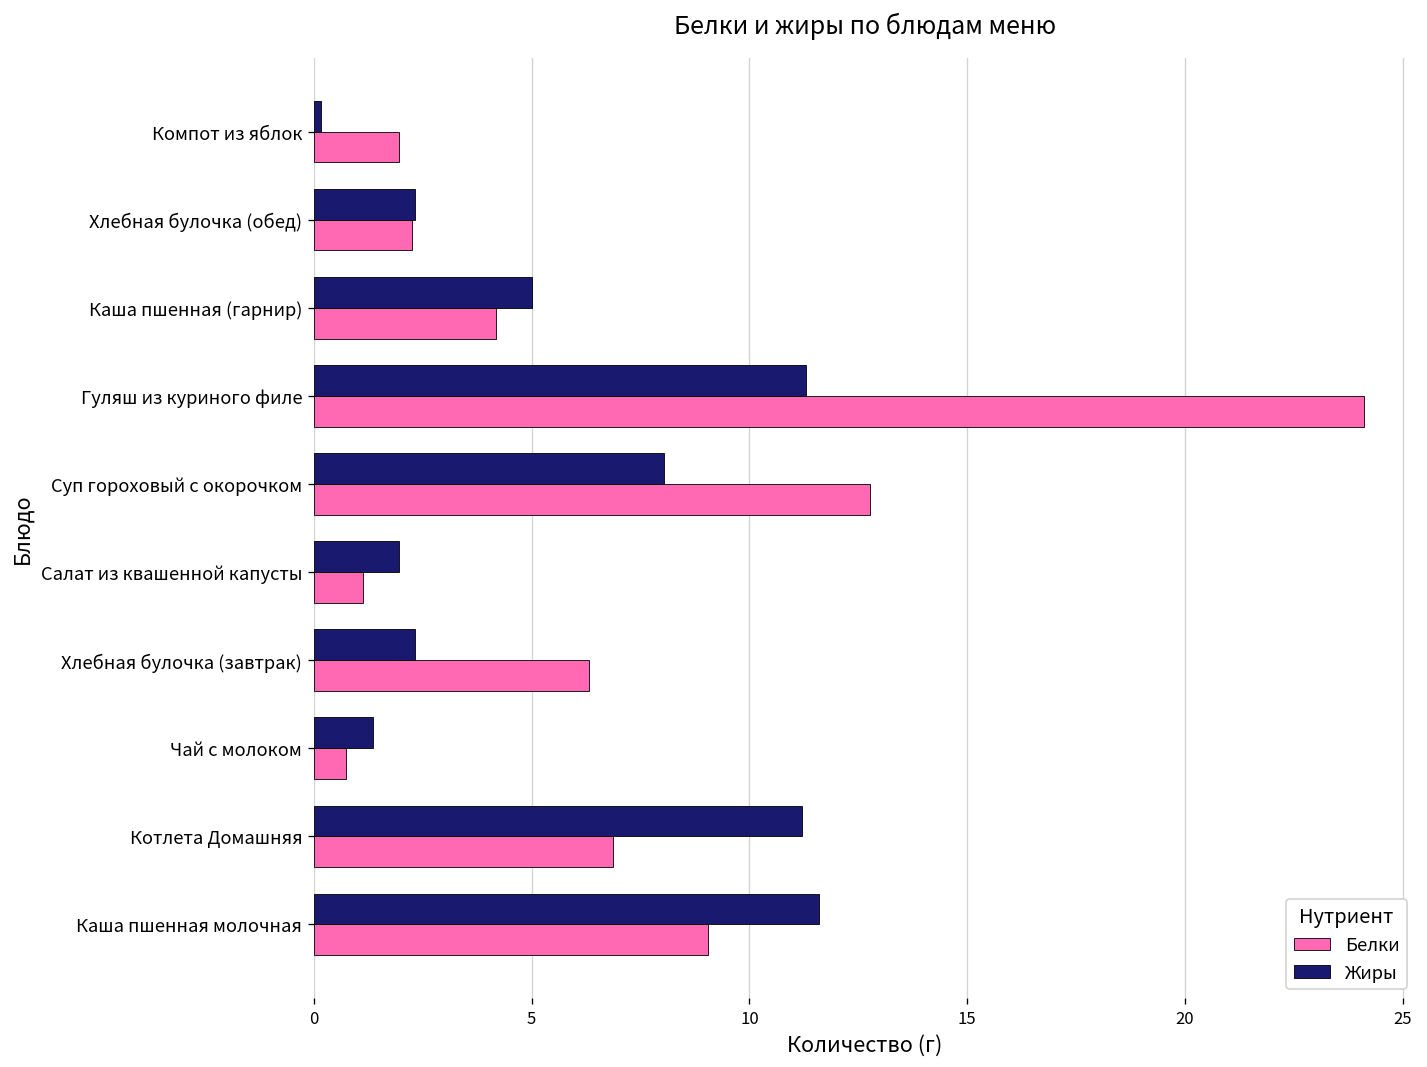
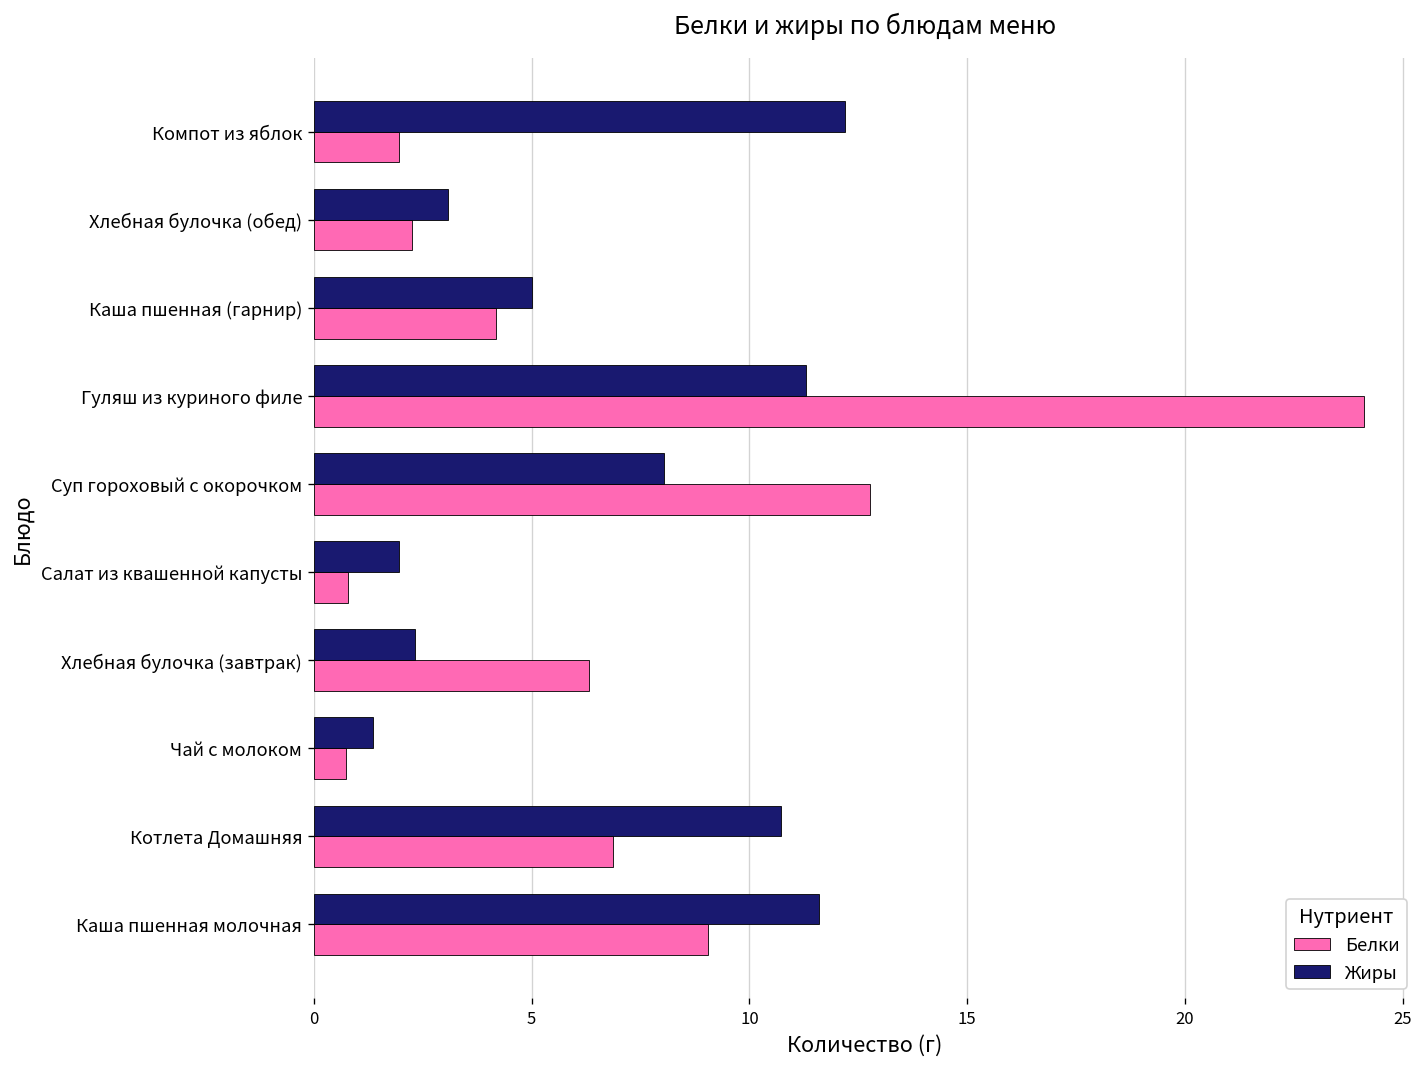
Жиры, Компот из яблок: 0.2 -> 12.2
Жиры, Хлебная булочка (обед): 2.3 -> 3.1
Белки, Салат из квашенной капусты: 1.1 -> 0.8
Жиры, Котлета Домашняя: 11.2 -> 10.7
